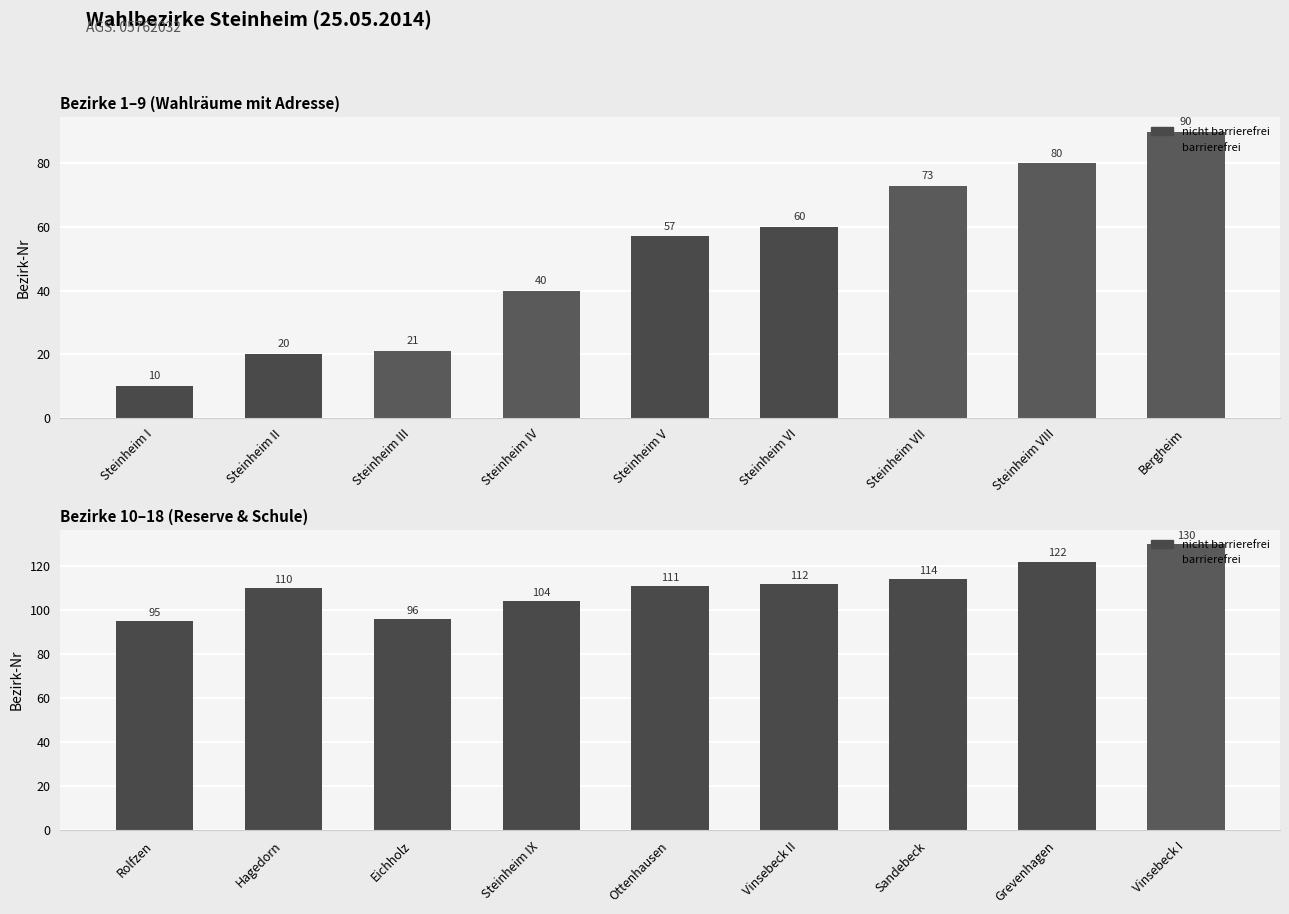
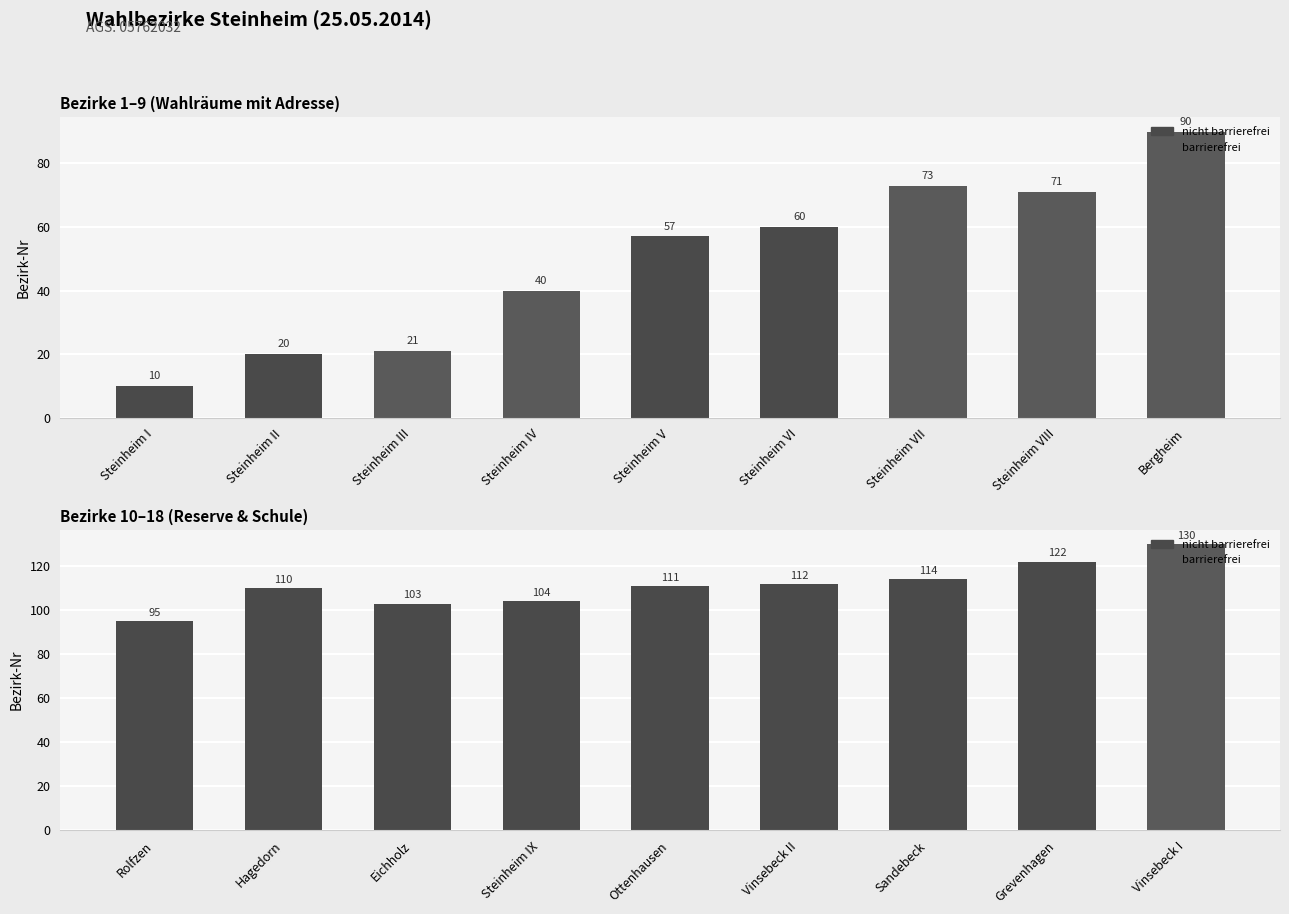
Bezirke 1–9 (Wahlräume mit Adresse), Steinheim VIII: 80 -> 71
Bezirke 10–18 (Reserve & Schule), Eichholz: 96 -> 103
